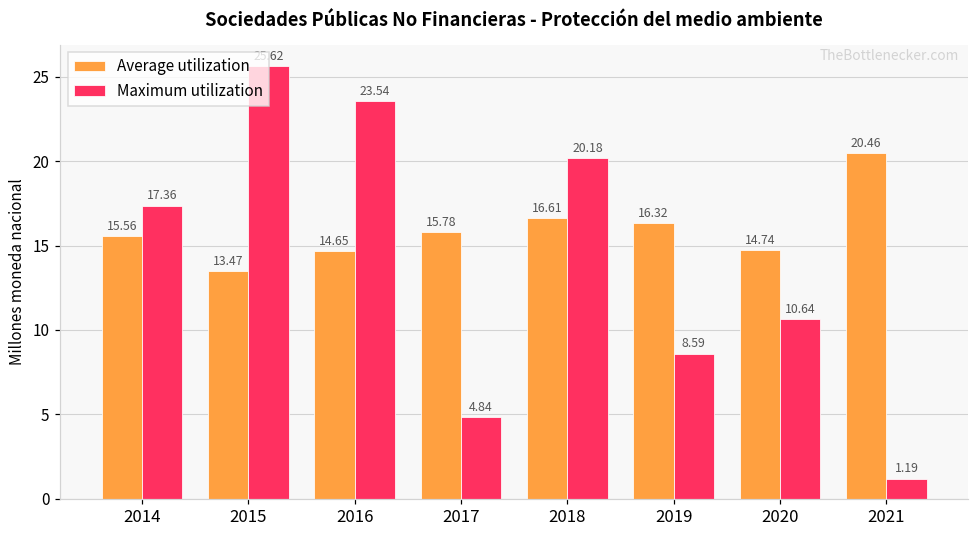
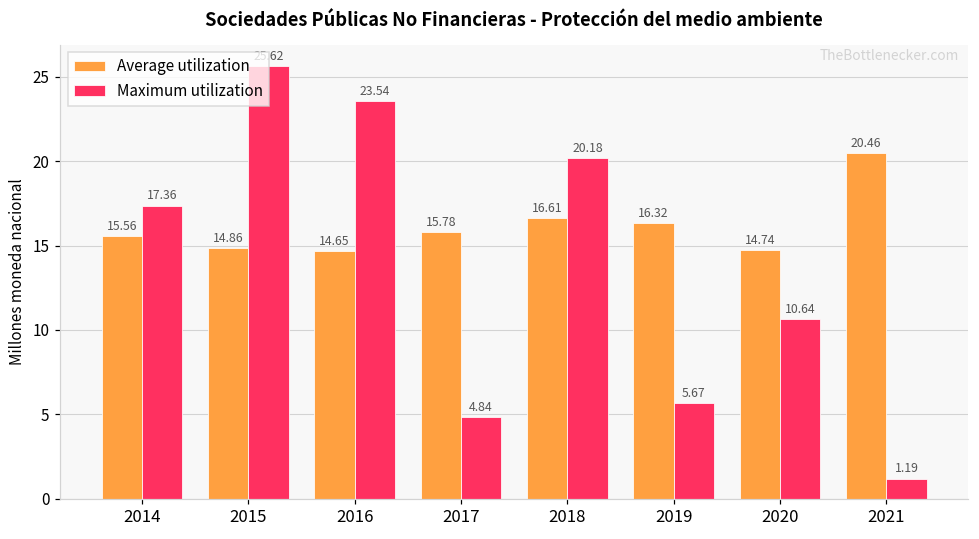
Average utilization, 2015: 13.47 -> 14.86
Maximum utilization, 2019: 8.59 -> 5.67
